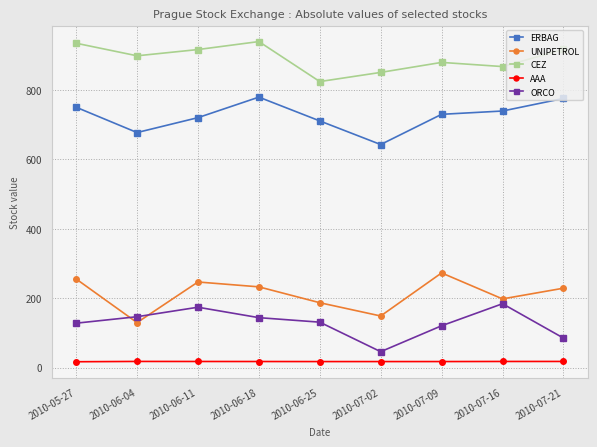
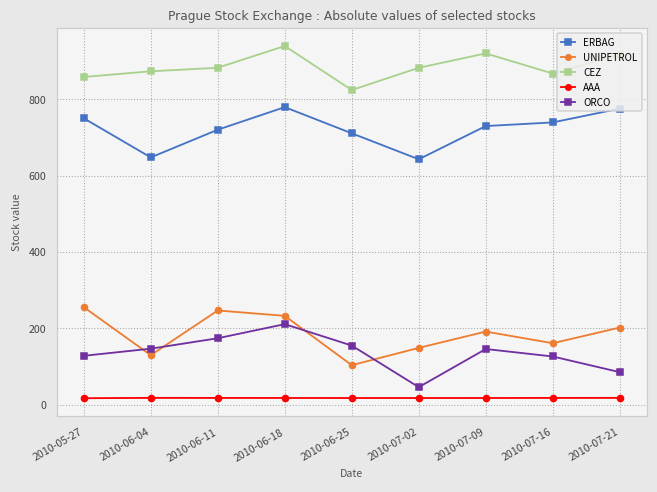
CEZ, 2010-05-27: 930 -> 860
ERBAG, 2010-06-04: 680 -> 650
CEZ, 2010-06-04: 900 -> 870
CEZ, 2010-06-11: 920 -> 880
ORCO, 2010-06-18: 140 -> 210
UNIPETROL, 2010-06-25: 190 -> 100
ORCO, 2010-06-25: 130 -> 150
CEZ, 2010-07-02: 850 -> 880
UNIPETROL, 2010-07-09: 270 -> 190
CEZ, 2010-07-09: 880 -> 920
ORCO, 2010-07-09: 120 -> 150
UNIPETROL, 2010-07-16: 200 -> 160
ORCO, 2010-07-16: 180 -> 130
UNIPETROL, 2010-07-21: 230 -> 200
